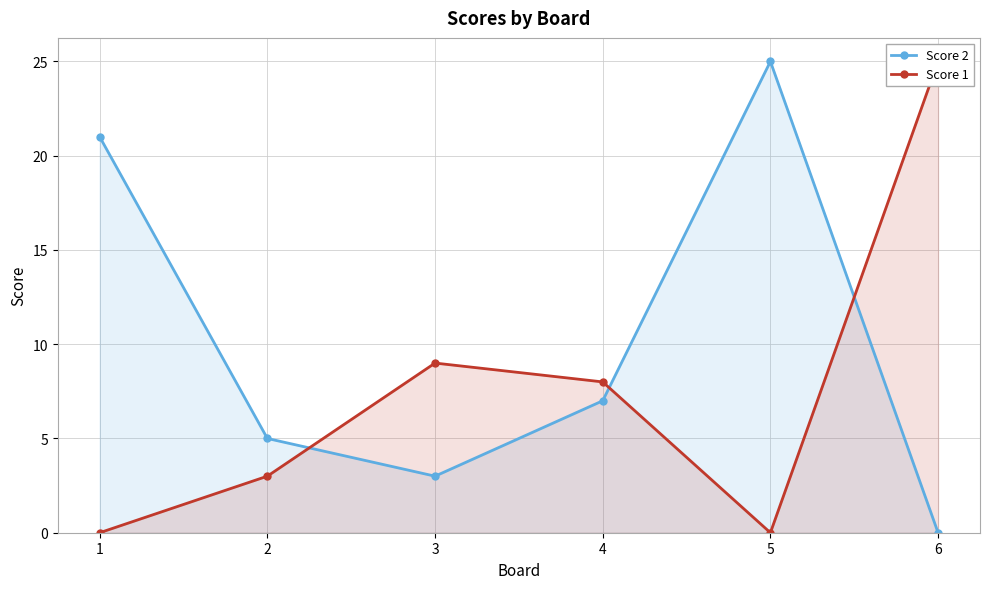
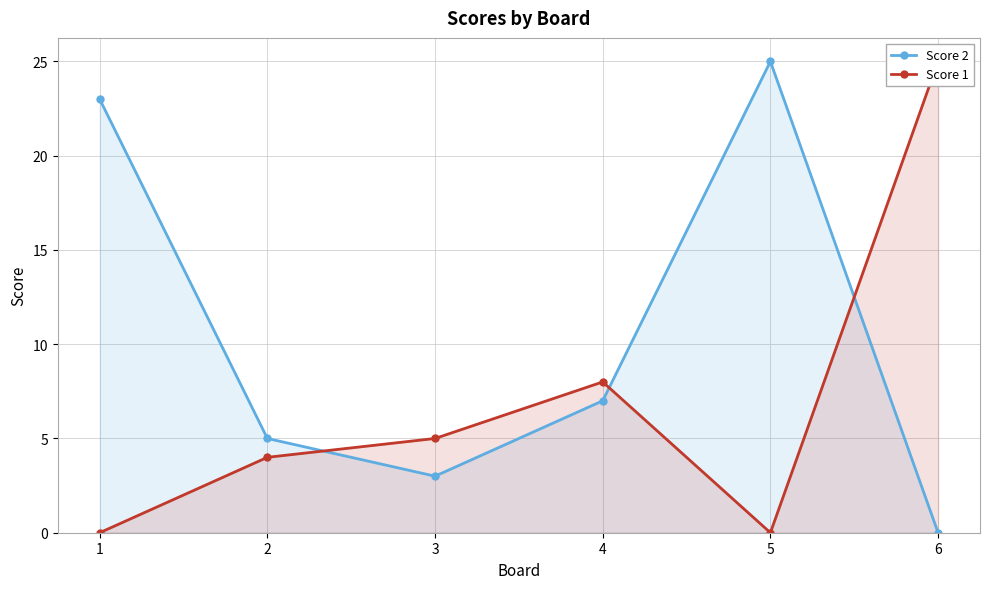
Score 2, 1: 21 -> 23
Score 1, 2: 3 -> 4
Score 1, 3: 9 -> 5
